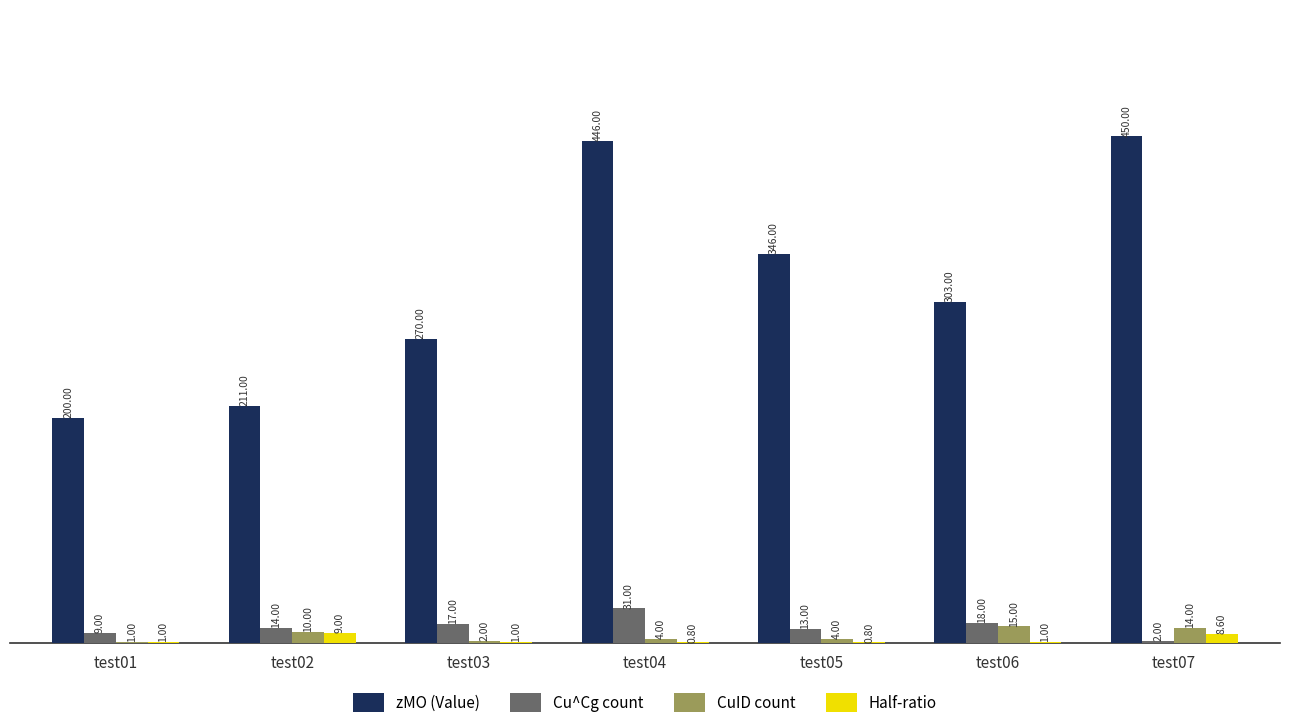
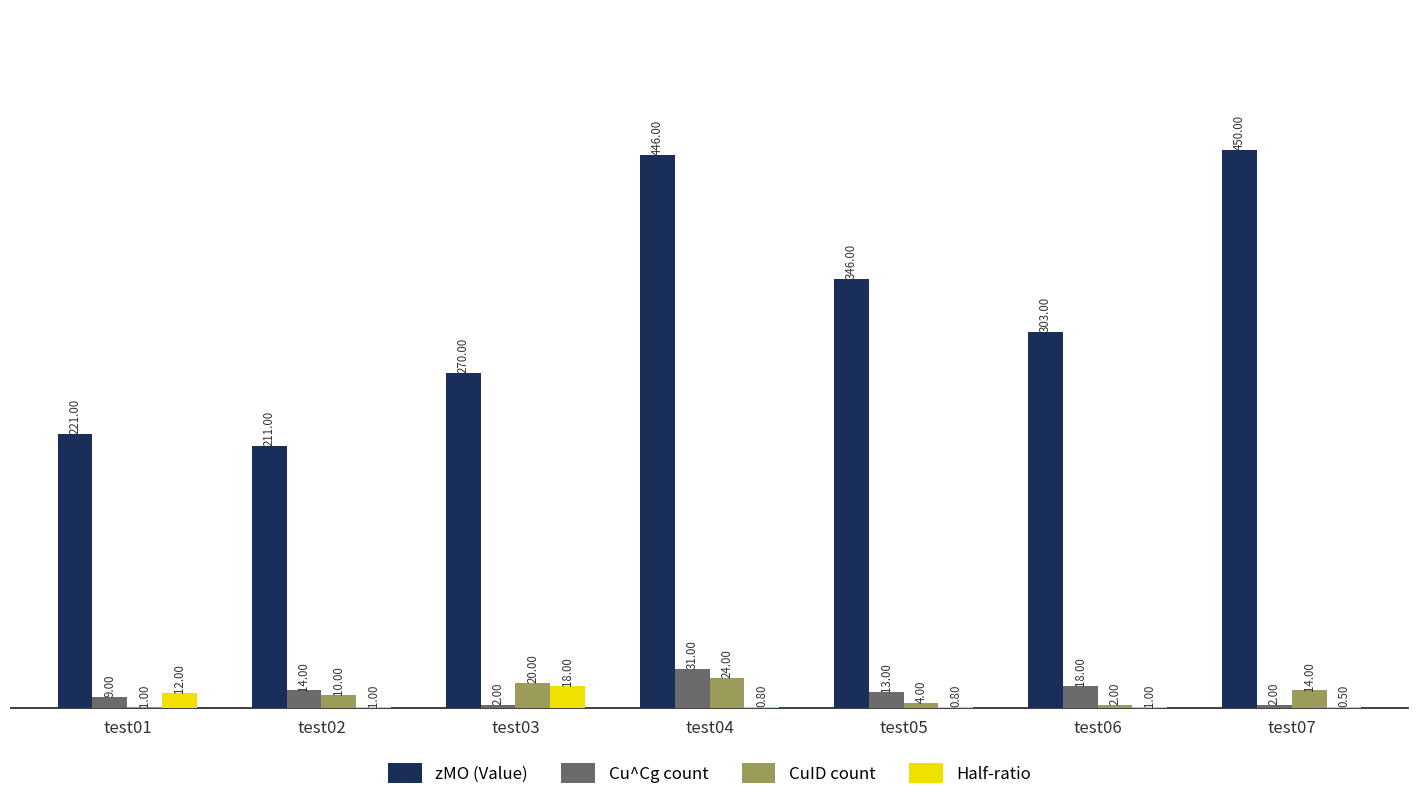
zMO (Value), test01: 200.00 -> 221.00
Half-ratio, test01: 1.00 -> 12.00
Half-ratio, test02: 9.00 -> 1.00
Cu^Cg count, test03: 17.00 -> 2.00
CuID count, test03: 2.00 -> 20.00
Half-ratio, test03: 1.00 -> 18.00
CuID count, test04: 4.00 -> 24.00
CuID count, test06: 15.00 -> 2.00
Half-ratio, test07: 8.60 -> 0.50
